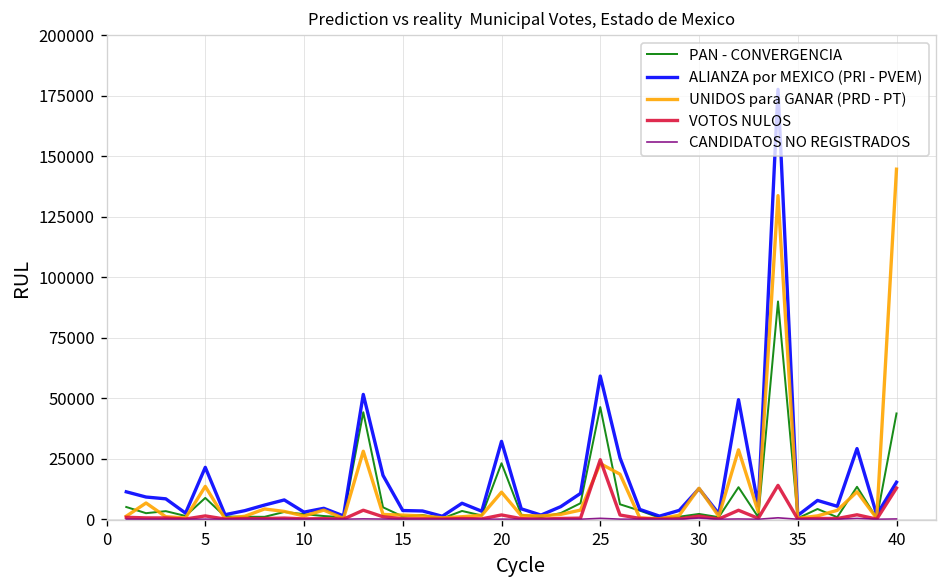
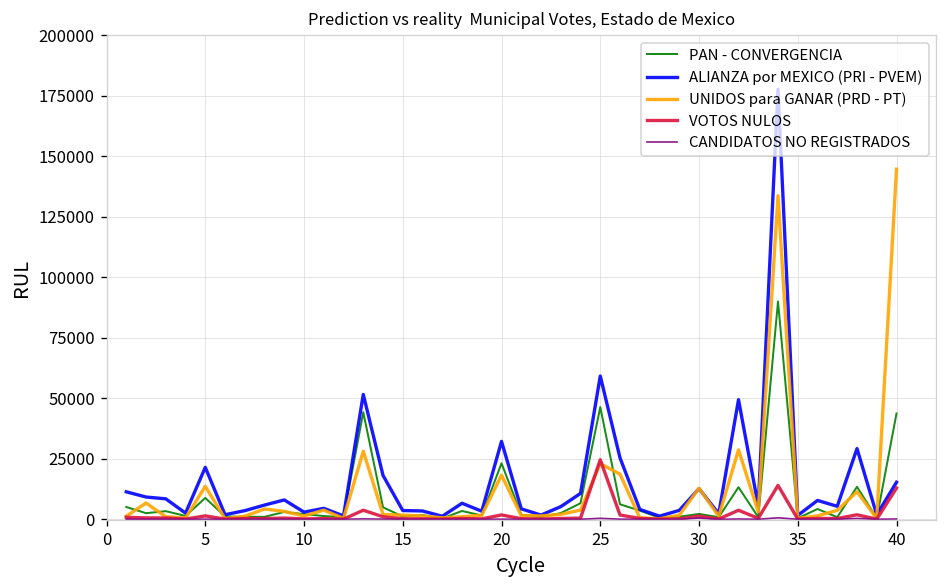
UNIDOS para GANAR (PRD - PT), 20: 11000 -> 18000
